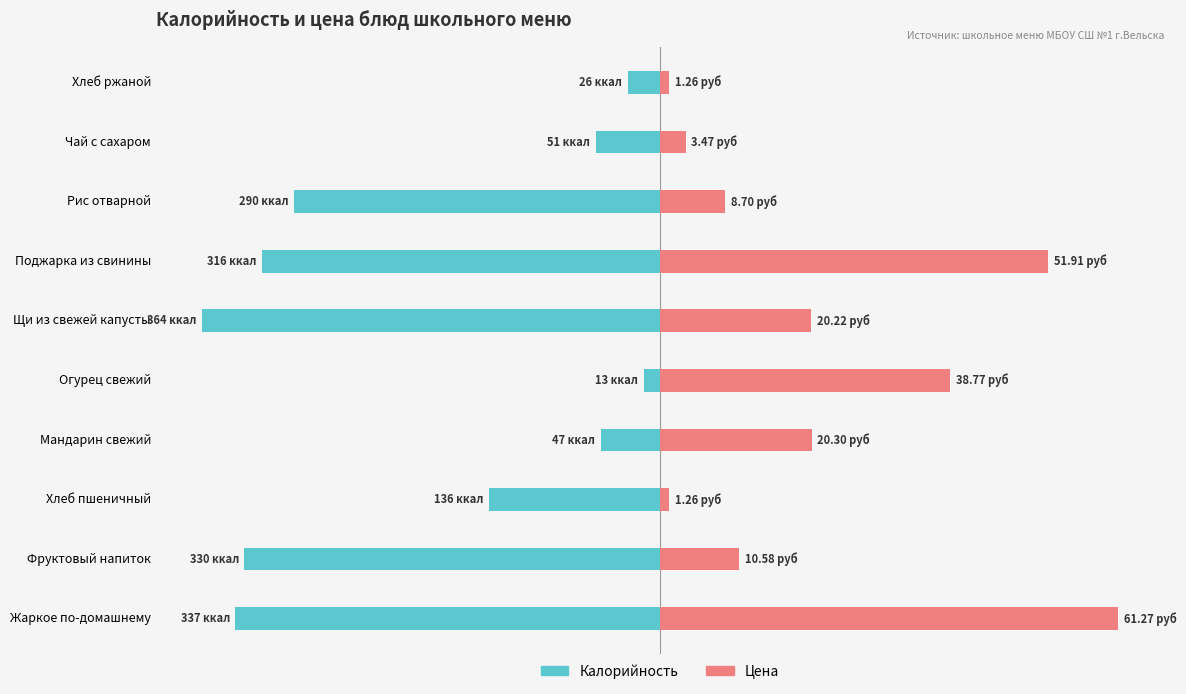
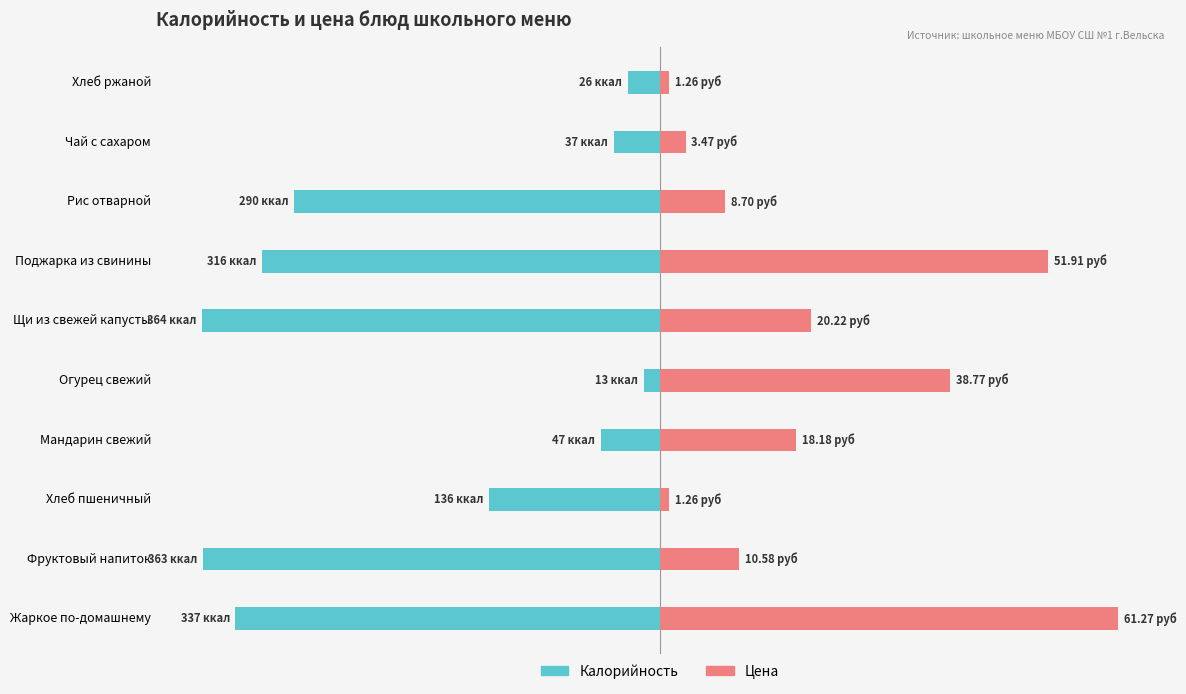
Калорийность, Чай с сахаром: 51 -> 37
Цена, Мандарин свежий: 20.30 -> 18.18
Калорийность, Фруктовый напиток: 330 -> 363
